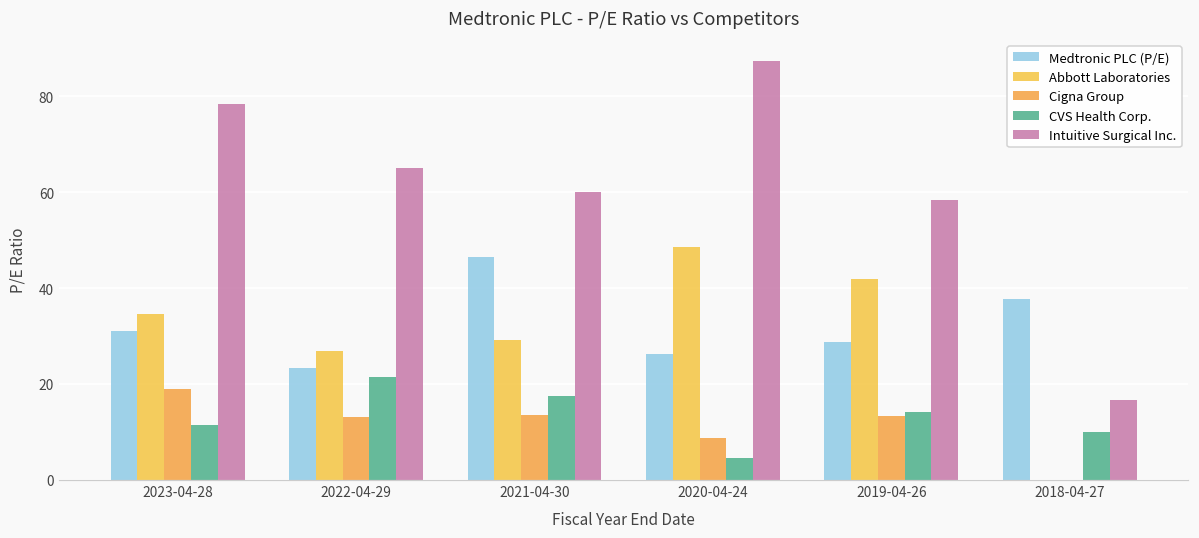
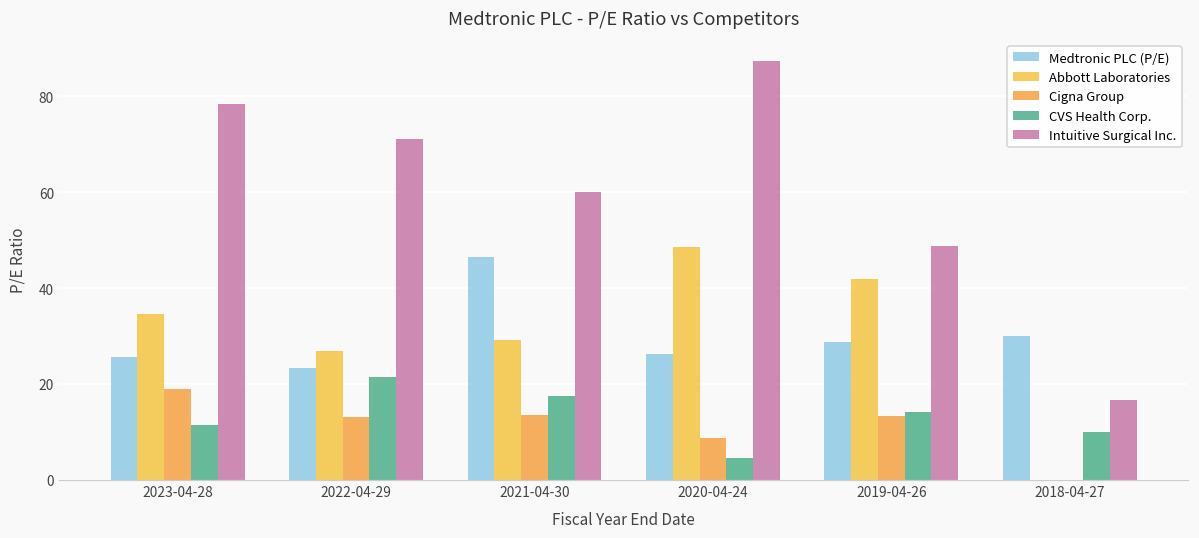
Medtronic PLC (P/E), 2023-04-28: 31 -> 26
Intuitive Surgical Inc., 2022-04-29: 65 -> 71
Intuitive Surgical Inc., 2019-04-26: 58 -> 49
Medtronic PLC (P/E), 2018-04-27: 38 -> 30
